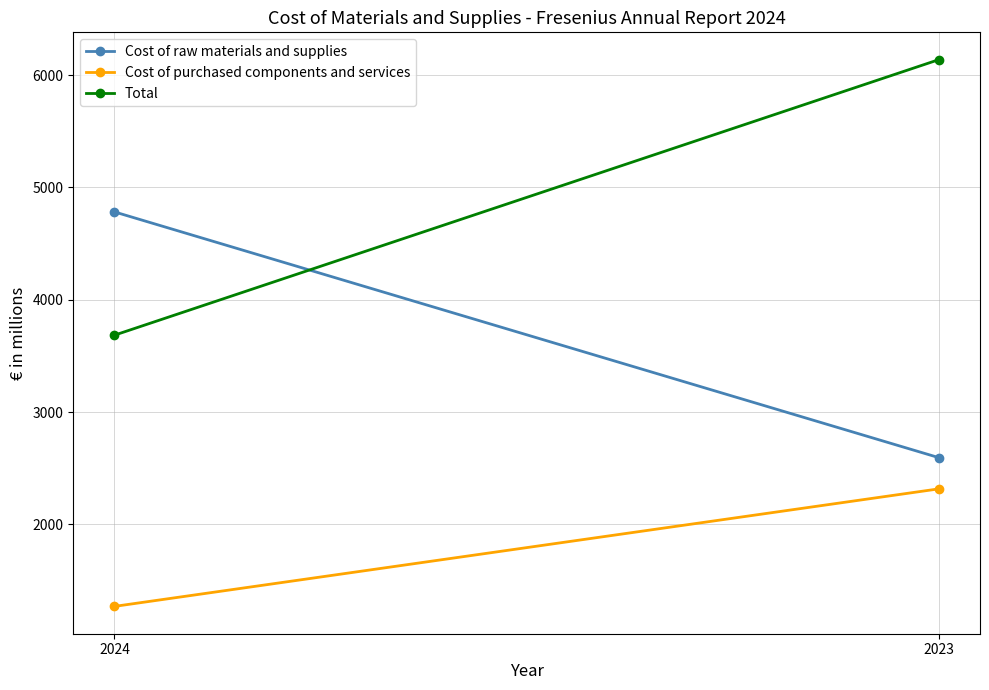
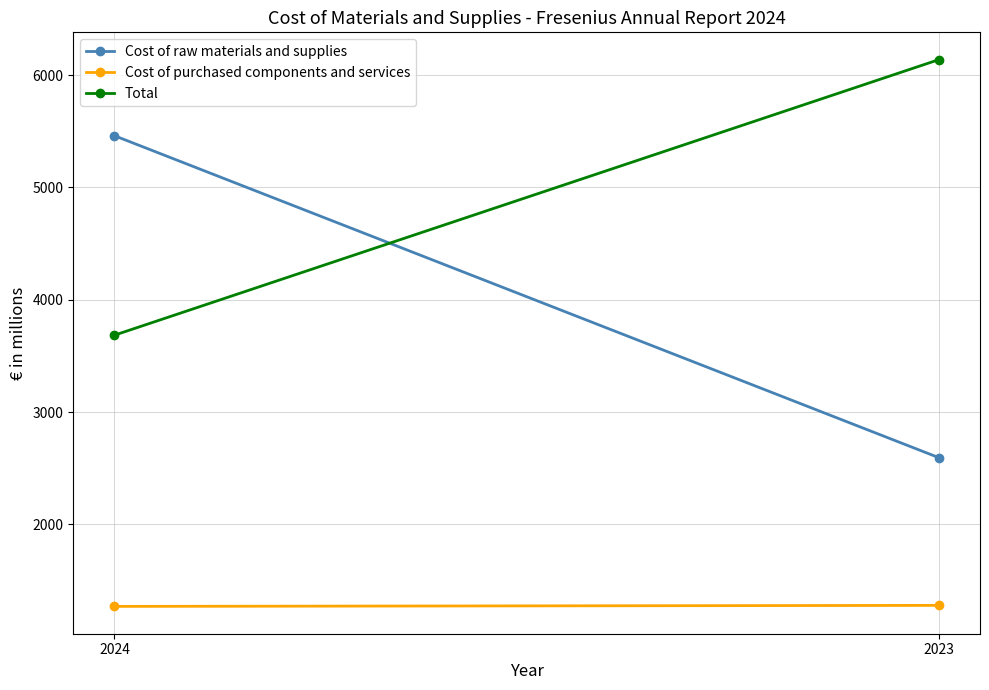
Cost of raw materials and supplies, 2024: 4780 -> 5460
Cost of purchased components and services, 2023: 2320 -> 1280
